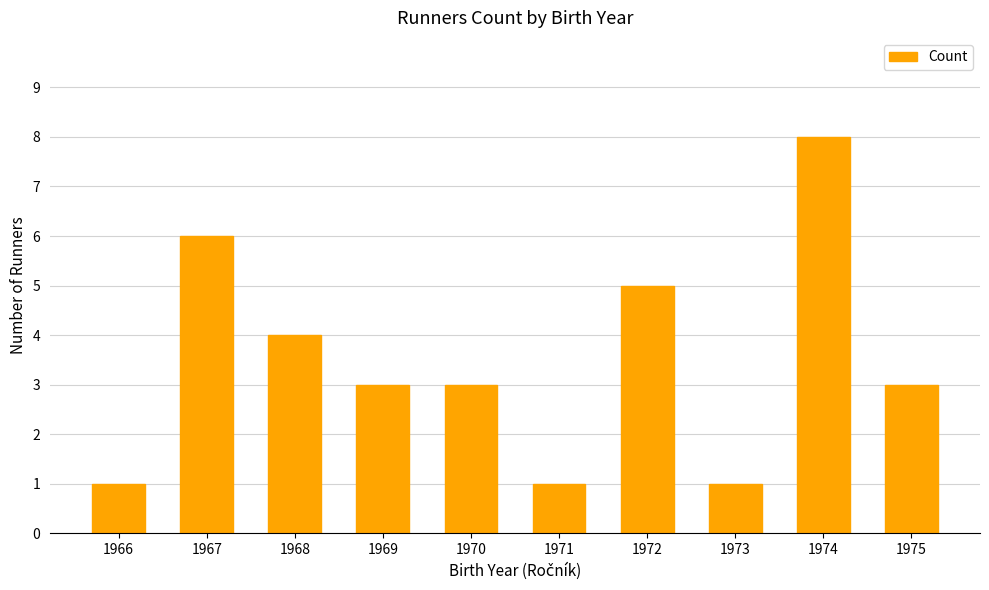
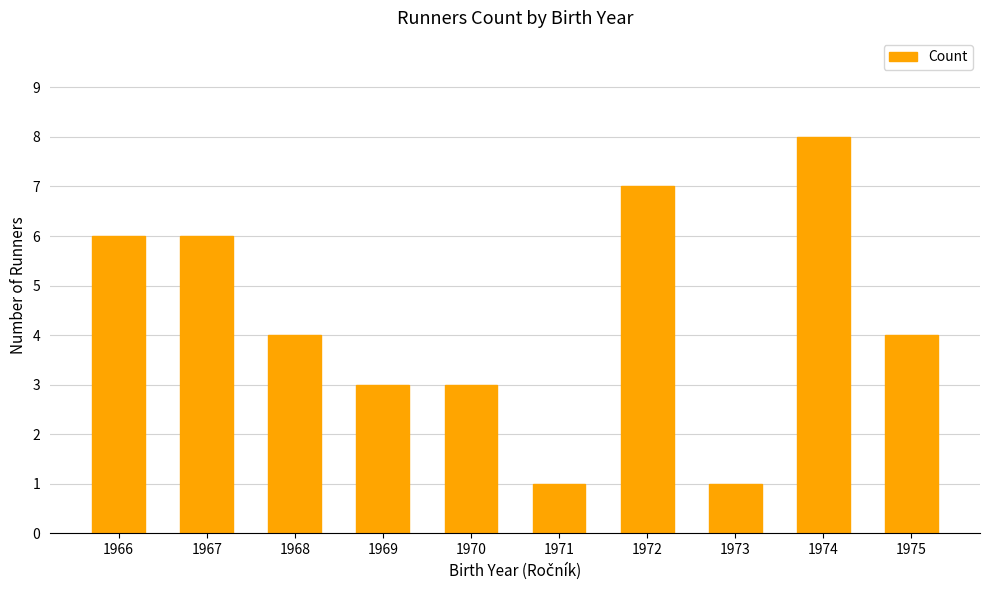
1966: 1 -> 6
1972: 5 -> 7
1975: 3 -> 4
